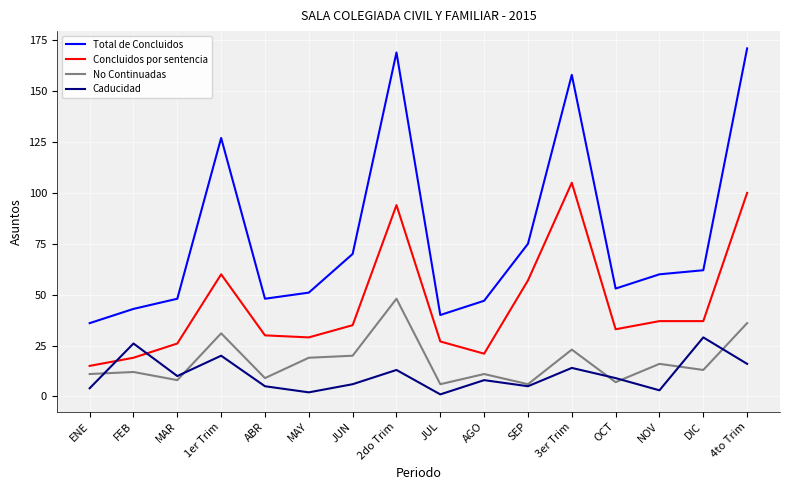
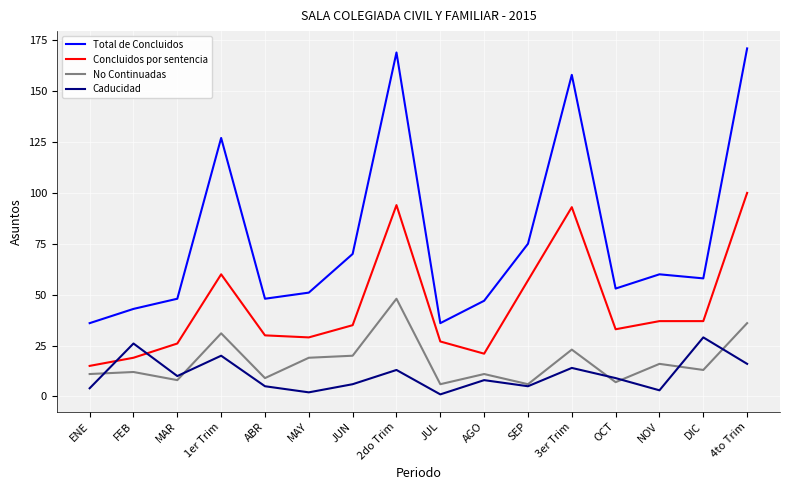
Total de Concluidos, JUL: 40 -> 36
Concluidos por sentencia, 3er Trim: 105 -> 93
Total de Concluidos, DIC: 62 -> 58
